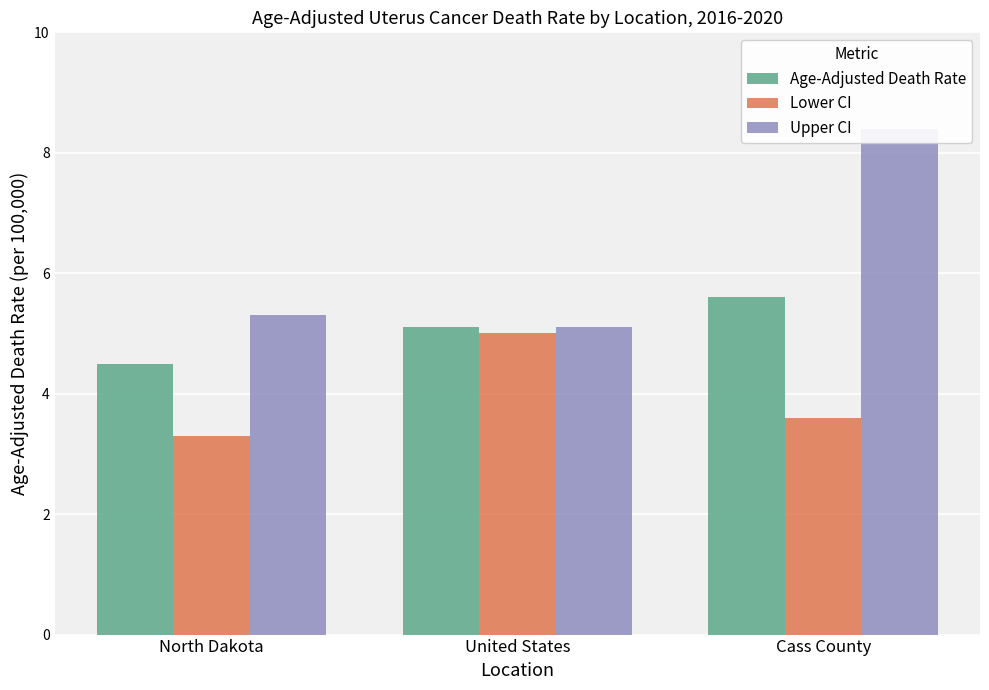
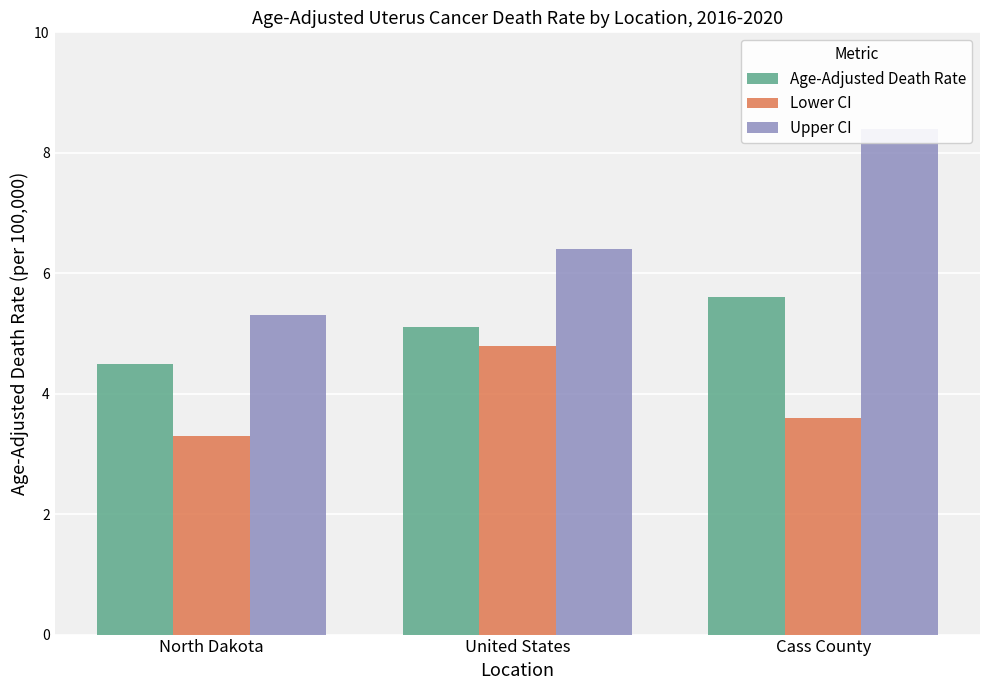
Lower CI, United States: 5.0 -> 4.8
Upper CI, United States: 5.1 -> 6.4
